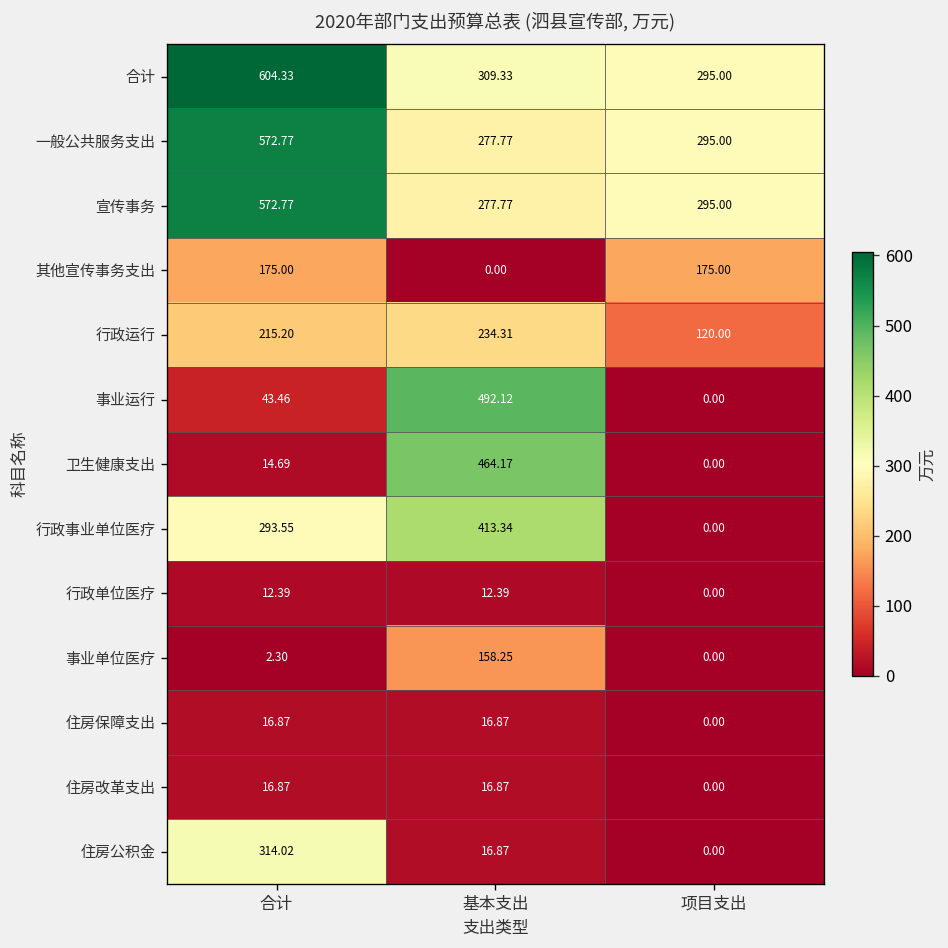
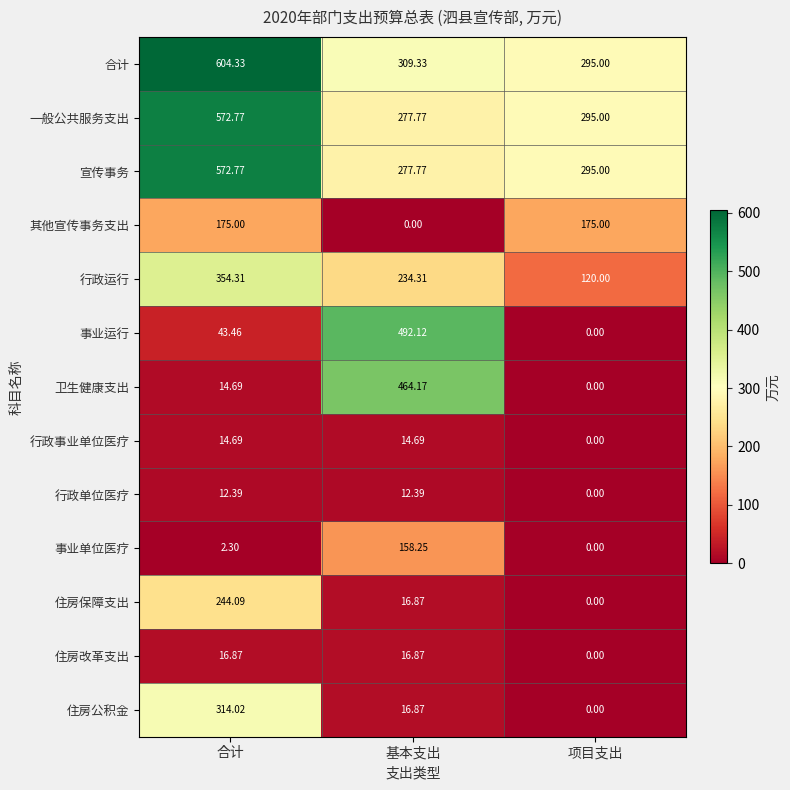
行政运行, 合计: 215.20 -> 354.31
行政事业单位医疗, 合计: 293.55 -> 14.69
行政事业单位医疗, 基本支出: 413.34 -> 14.69
住房保障支出, 合计: 16.87 -> 244.09
